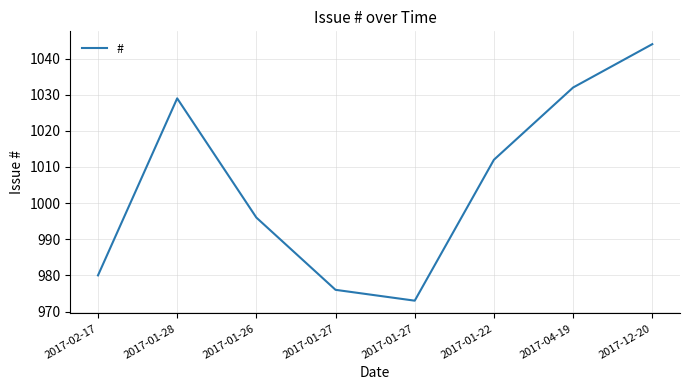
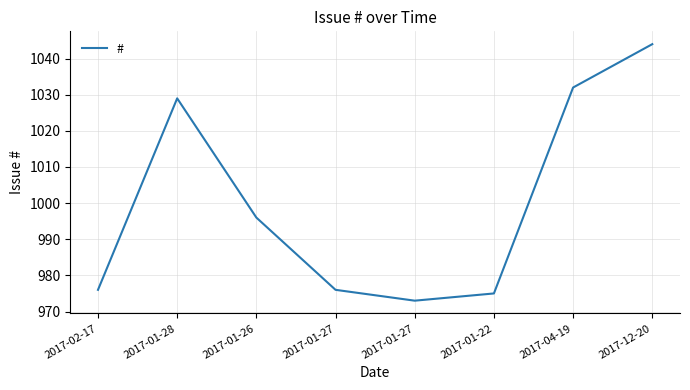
2017-02-17: 980 -> 976
2017-01-22: 1012 -> 975
